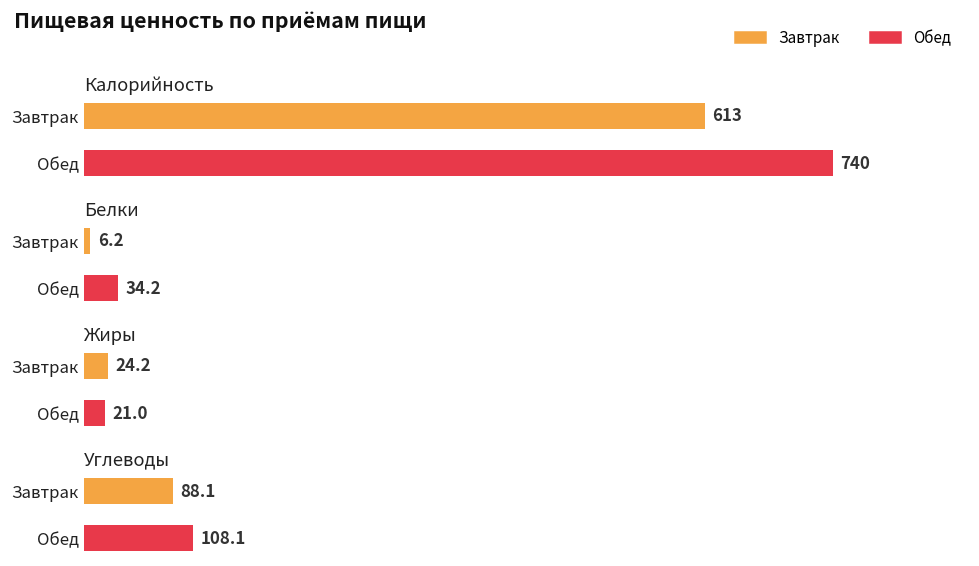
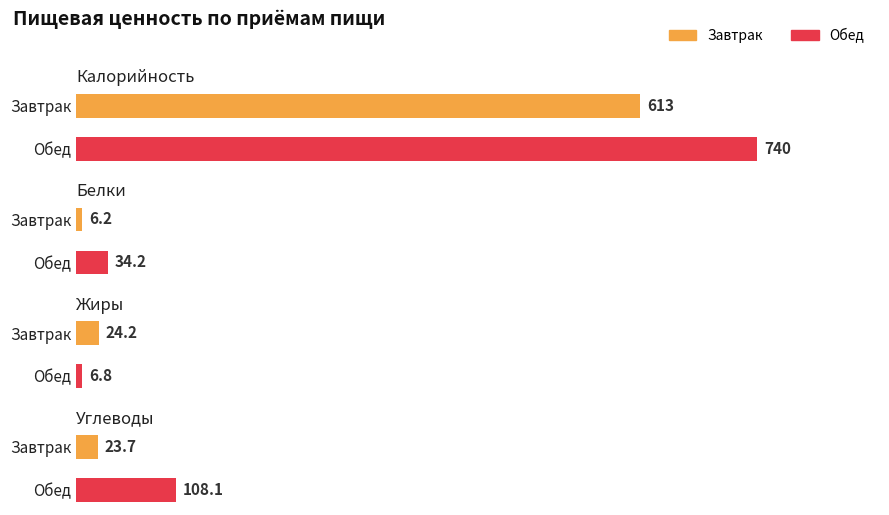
Жиры, Обед: 21.0 -> 6.8
Углеводы, Завтрак: 88.1 -> 23.7
